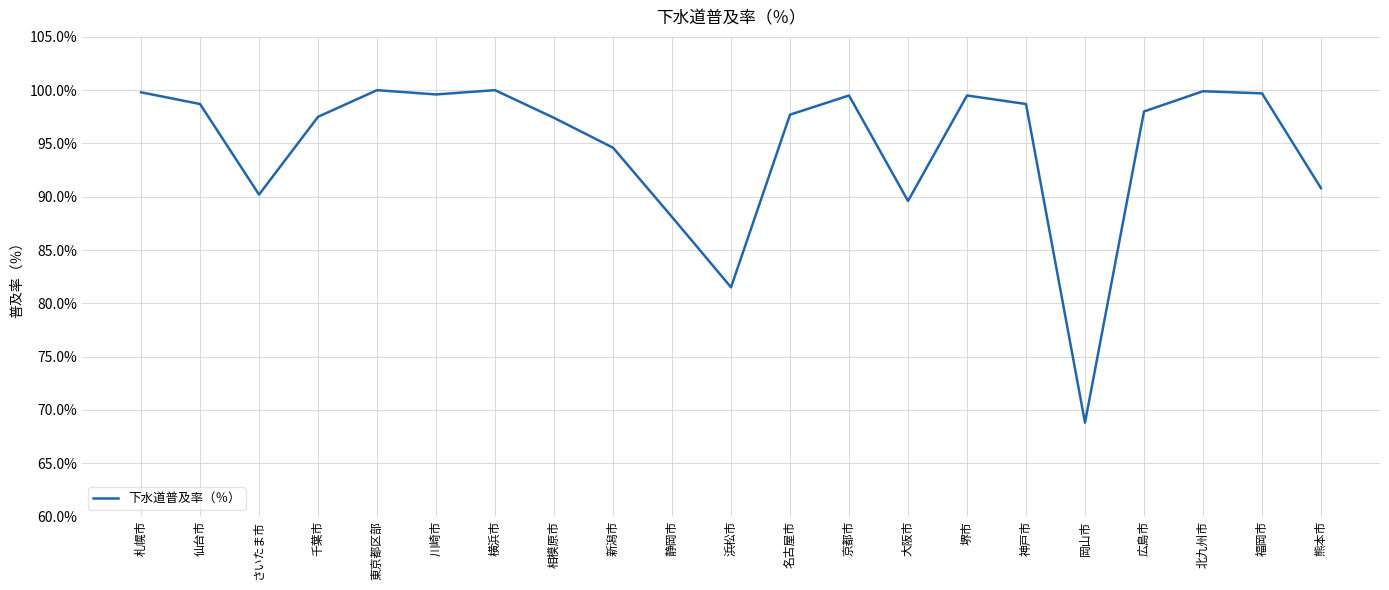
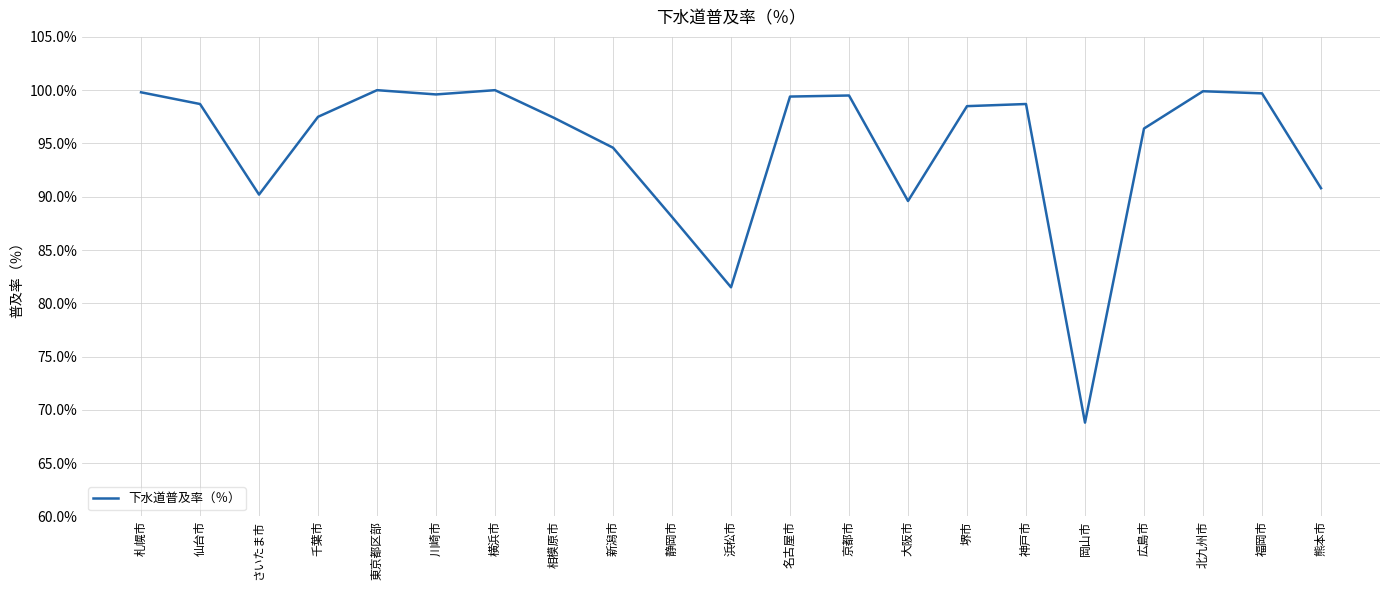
名古屋市: 97.7% -> 99.4%
堺市: 99.5% -> 98.5%
広島市: 98.0% -> 96.4%
